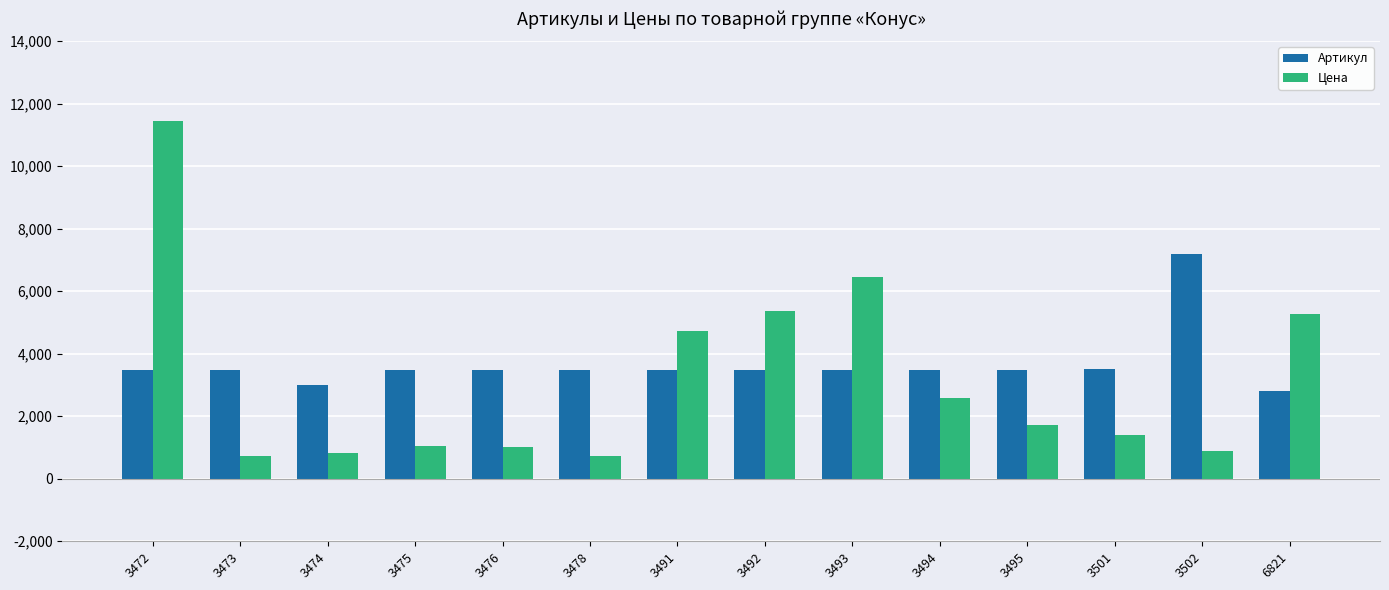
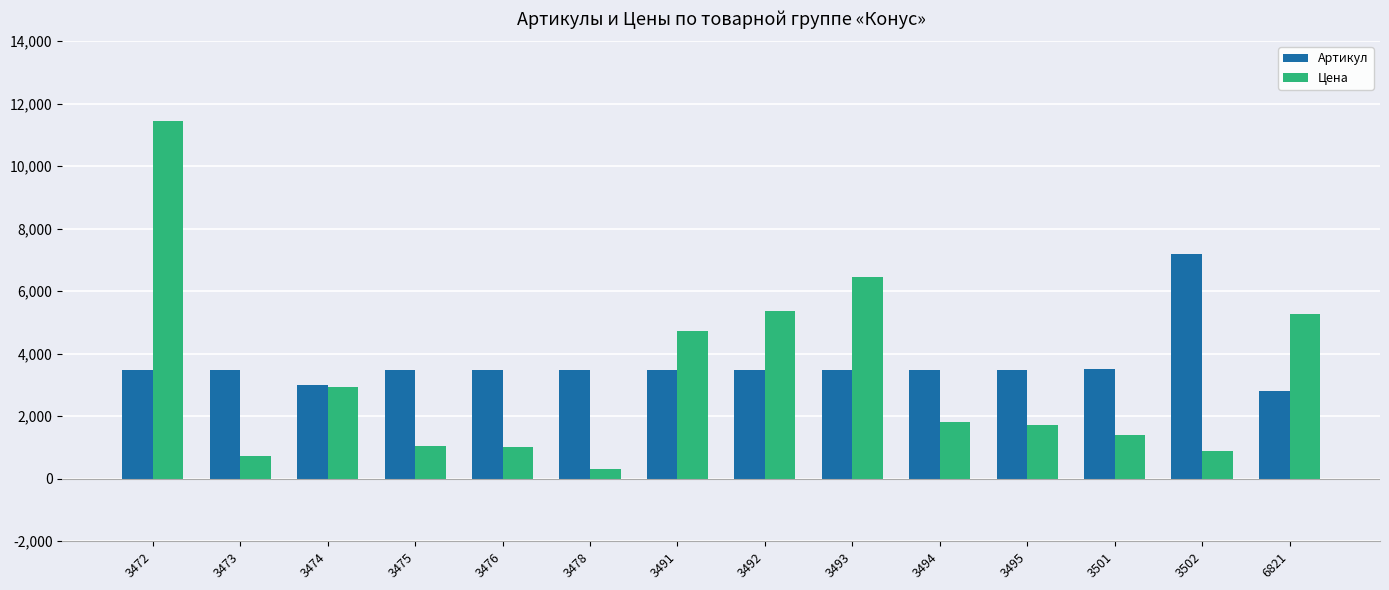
Цена, 3474: 800 -> 2,900
Цена, 3478: 700 -> 300
Цена, 3494: 2,600 -> 1,800
